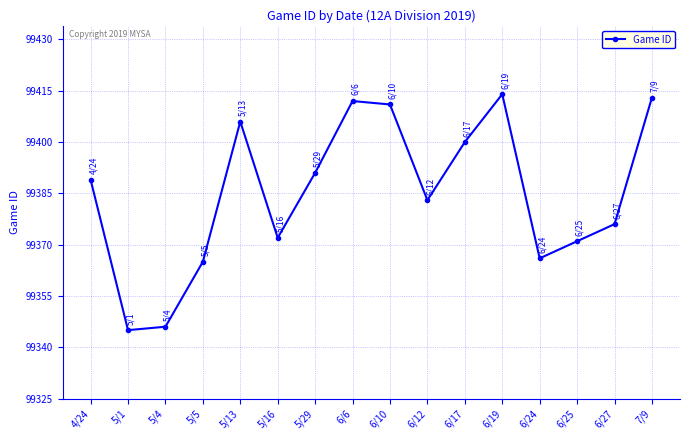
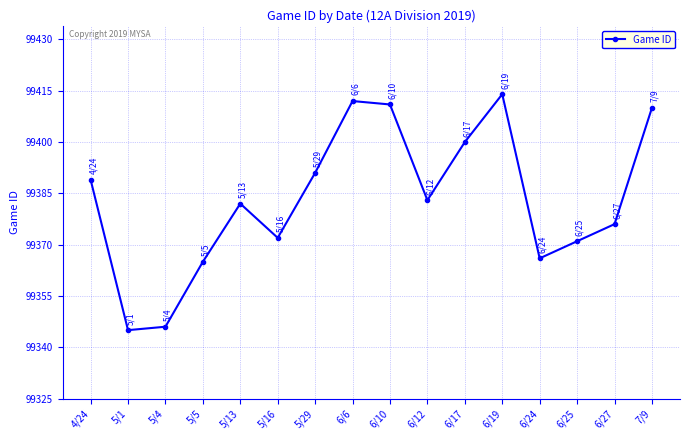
5/13: 99406 -> 99382
7/9: 99413 -> 99410
